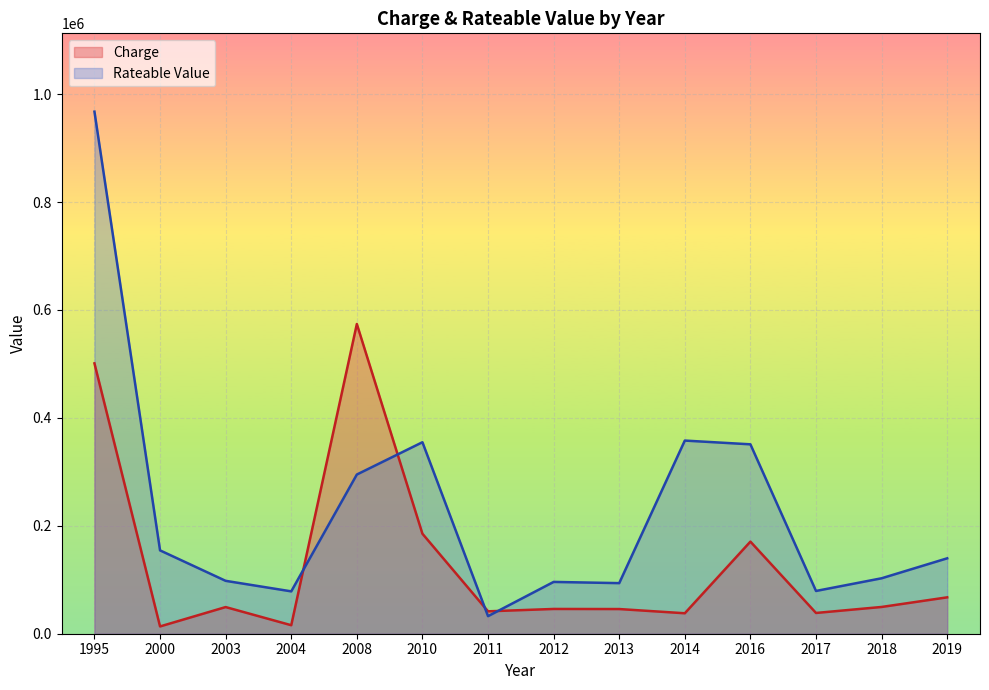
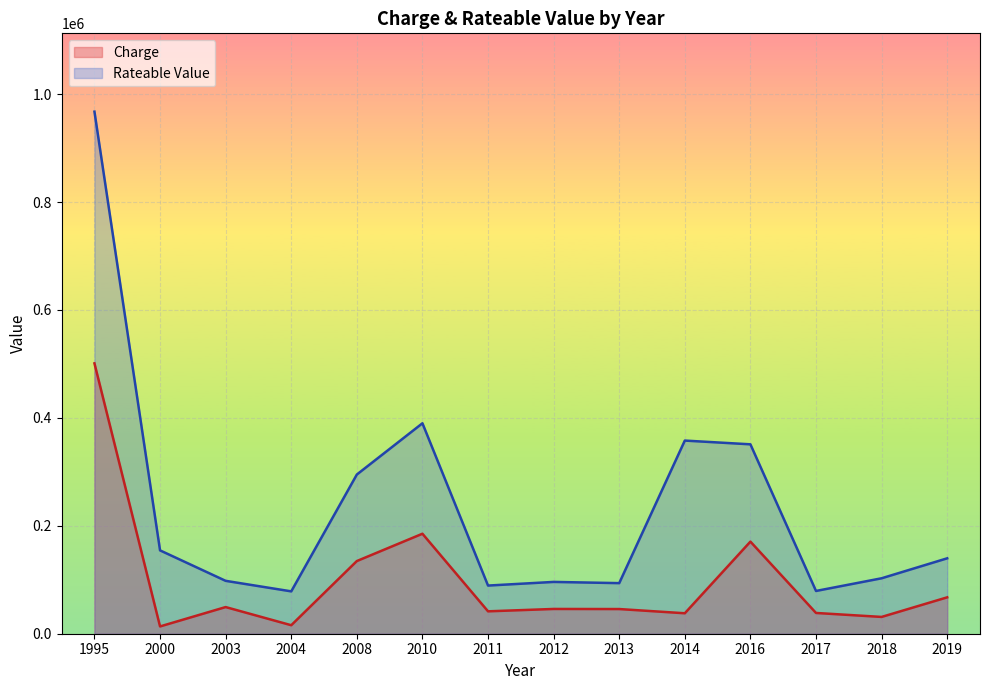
Charge, 2008: 570000 -> 130000
Rateable Value, 2010: 350000 -> 390000
Rateable Value, 2011: 30000 -> 90000
Charge, 2018: 50000 -> 30000
